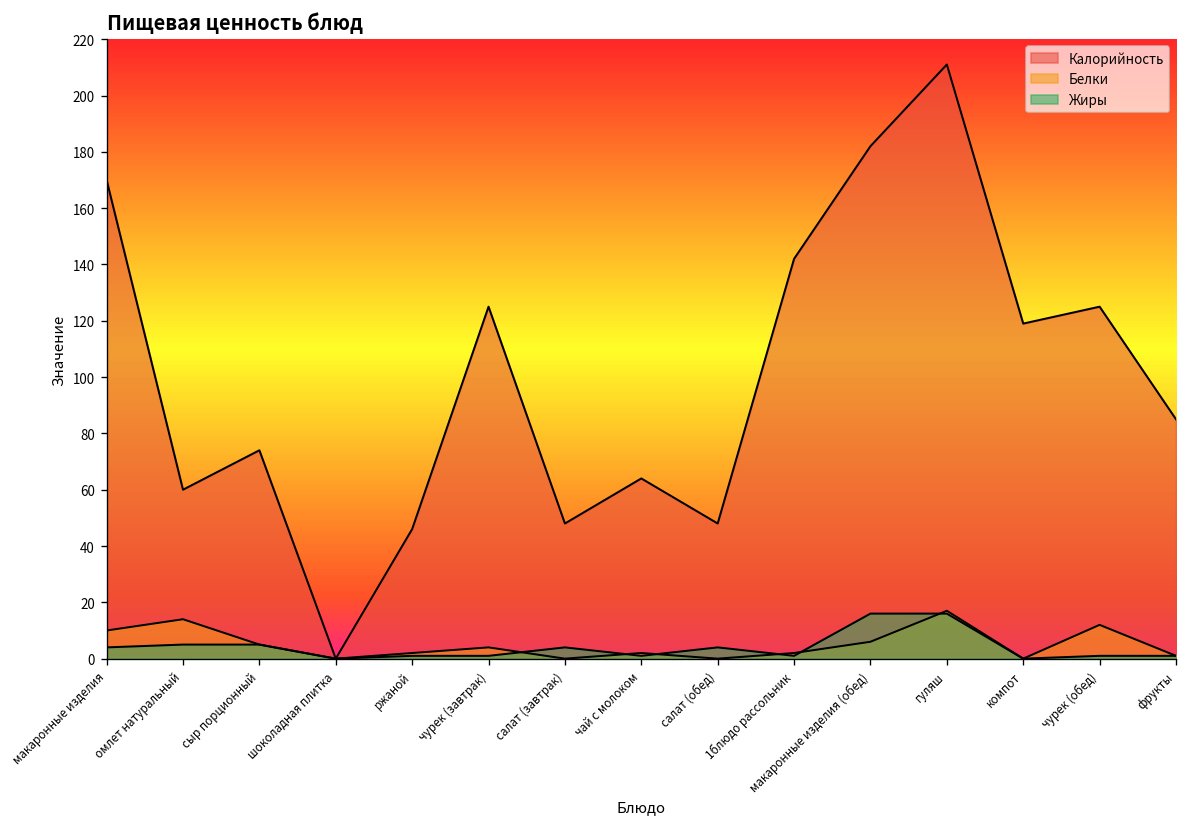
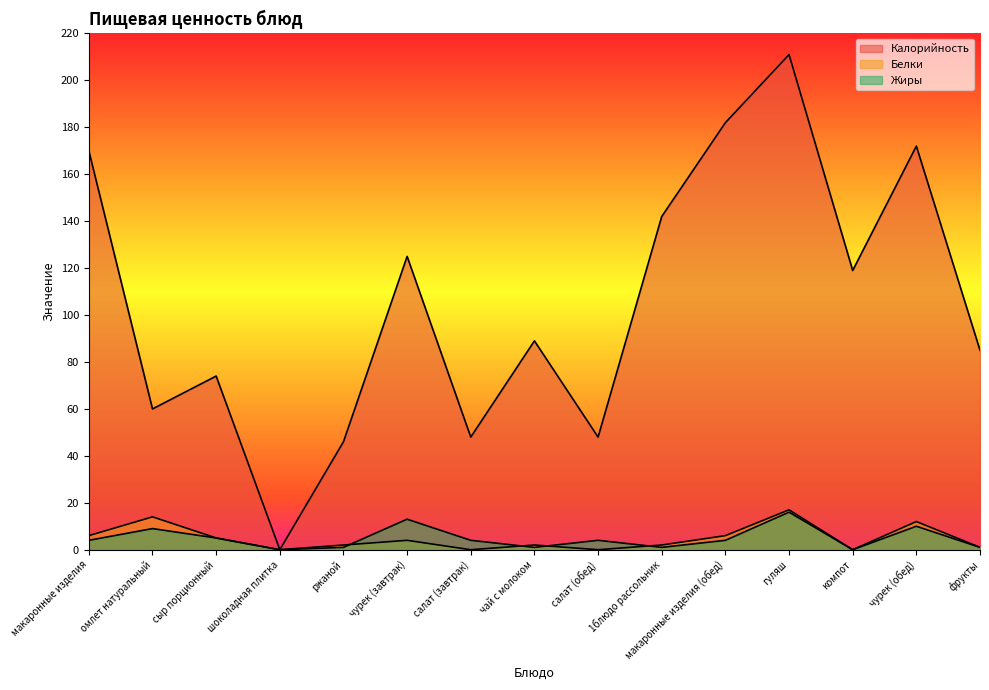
Белки, макаронные изделия: 10 -> 6
Жиры, омлет натуральный: 5 -> 9
Жиры, чурек (завтрак): 1 -> 13
Калорийность, чай с молоком: 64 -> 89
Жиры, макаронные изделия (обед): 16 -> 4
Калорийность, чурек (обед): 125 -> 172
Жиры, чурек (обед): 1 -> 10
